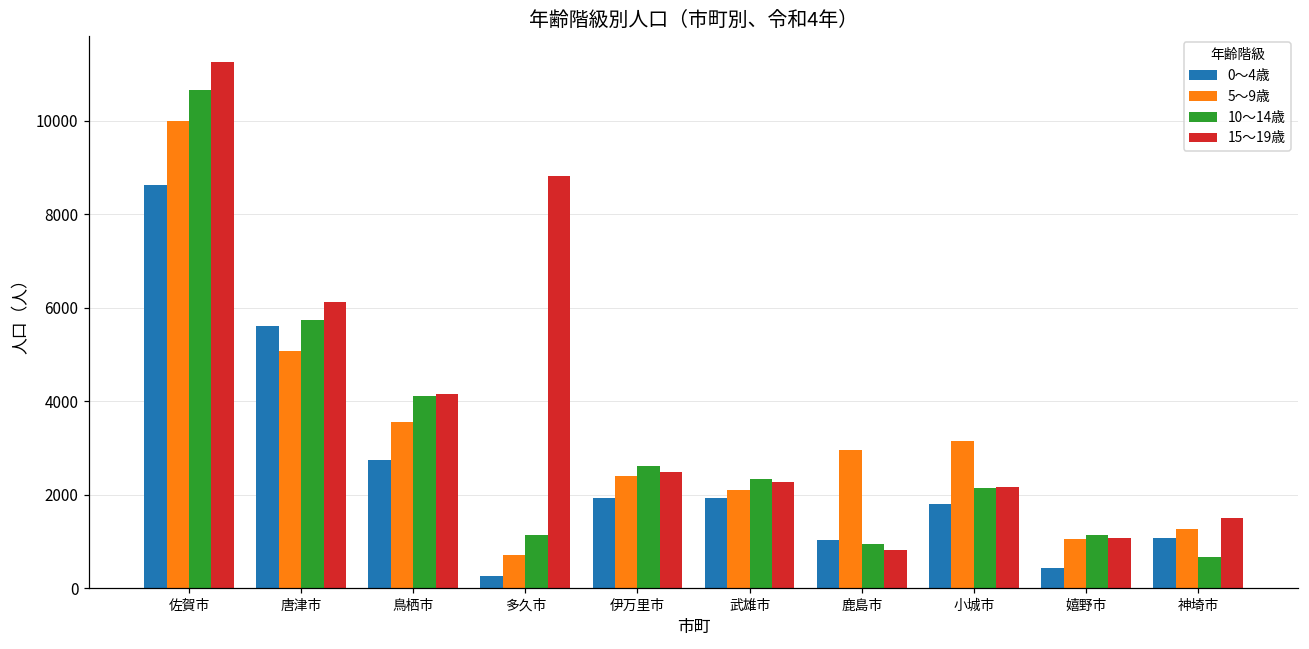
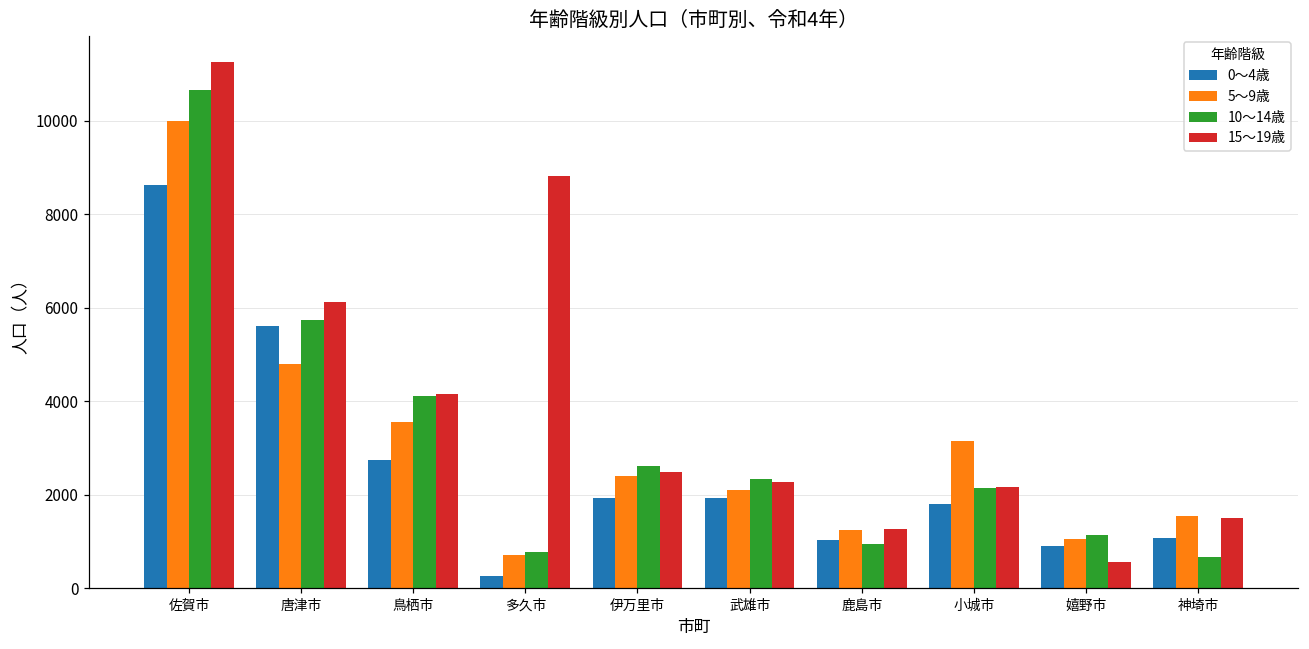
5～9歳, 唐津市: 5100 -> 4800
10～14歳, 多久市: 1100 -> 800
5～9歳, 鹿島市: 3000 -> 1200
15～19歳, 鹿島市: 800 -> 1300
0～4歳, 嬉野市: 400 -> 900
15～19歳, 嬉野市: 1100 -> 600
5～9歳, 神埼市: 1300 -> 1500
